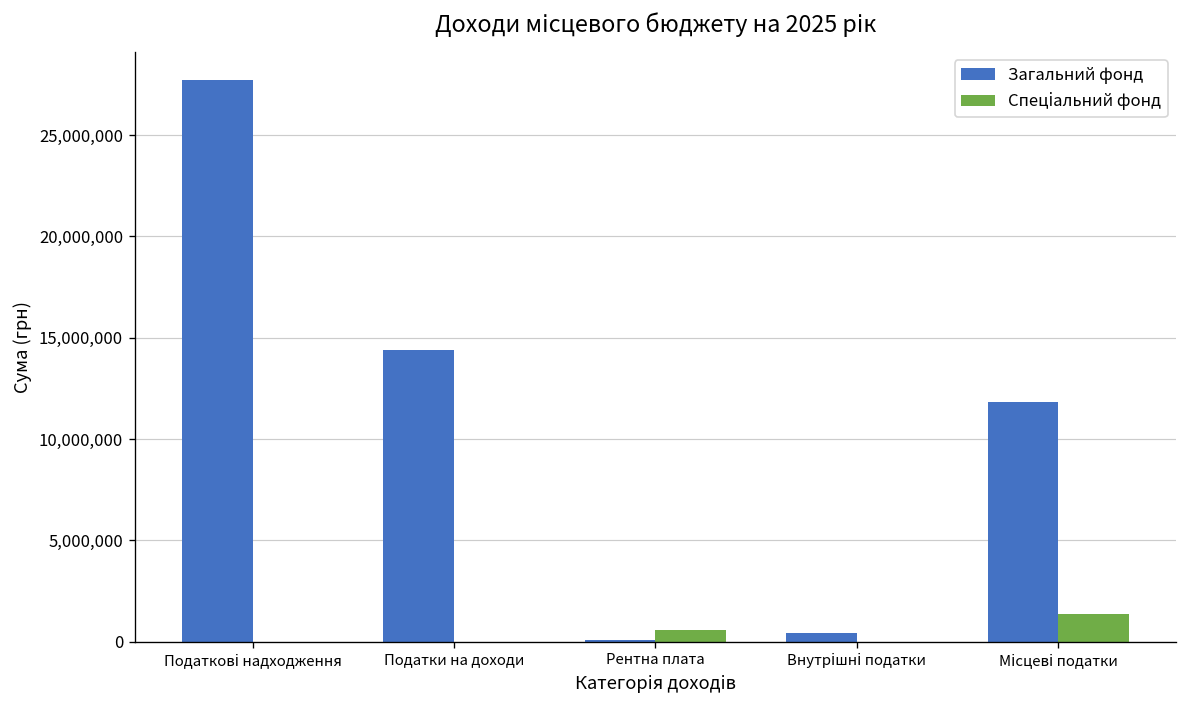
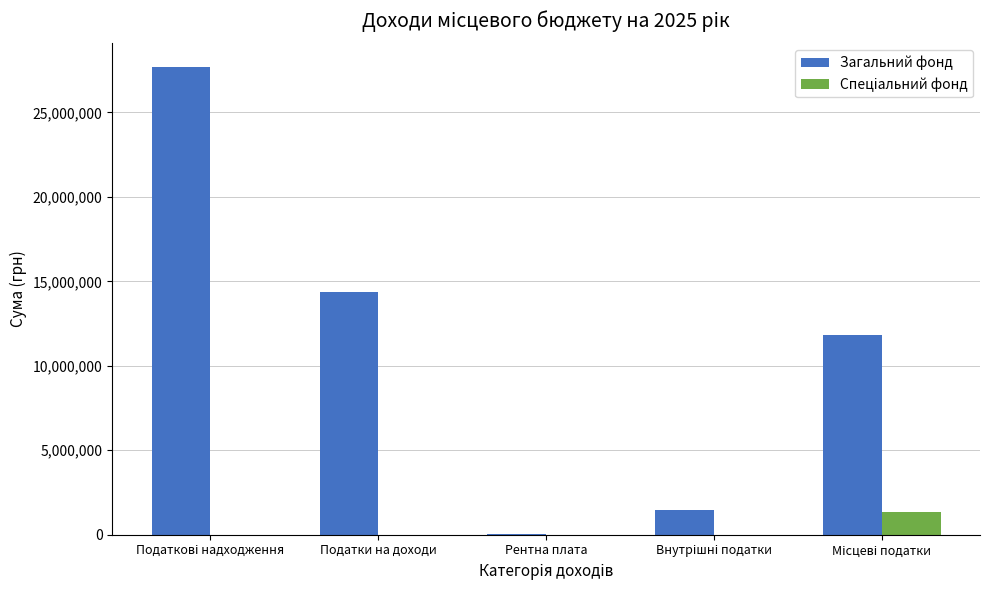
Спеціальний фонд, Рентна плата: 600,000 -> 0
Загальний фонд, Внутрішні податки: 400,000 -> 1,400,000
